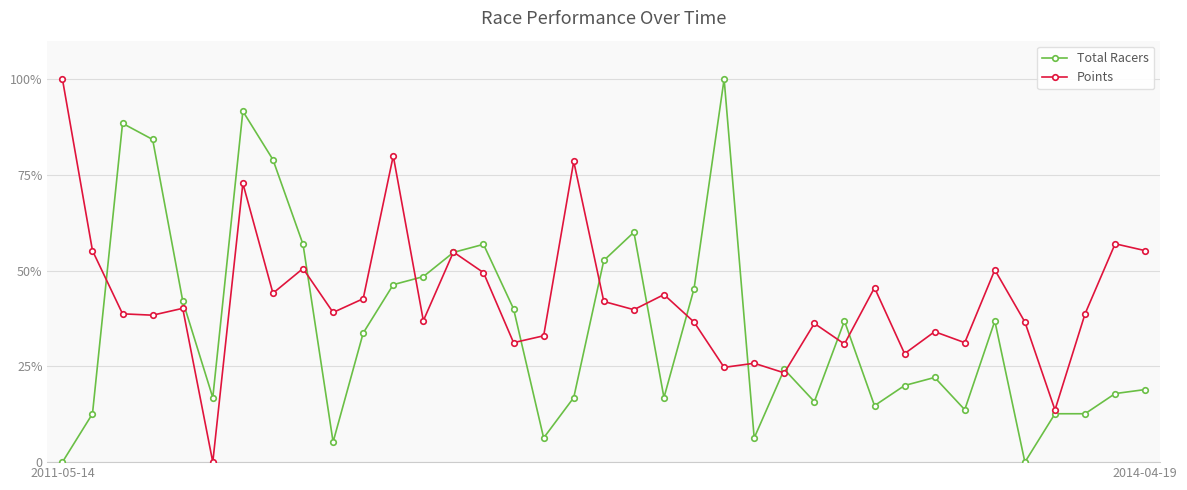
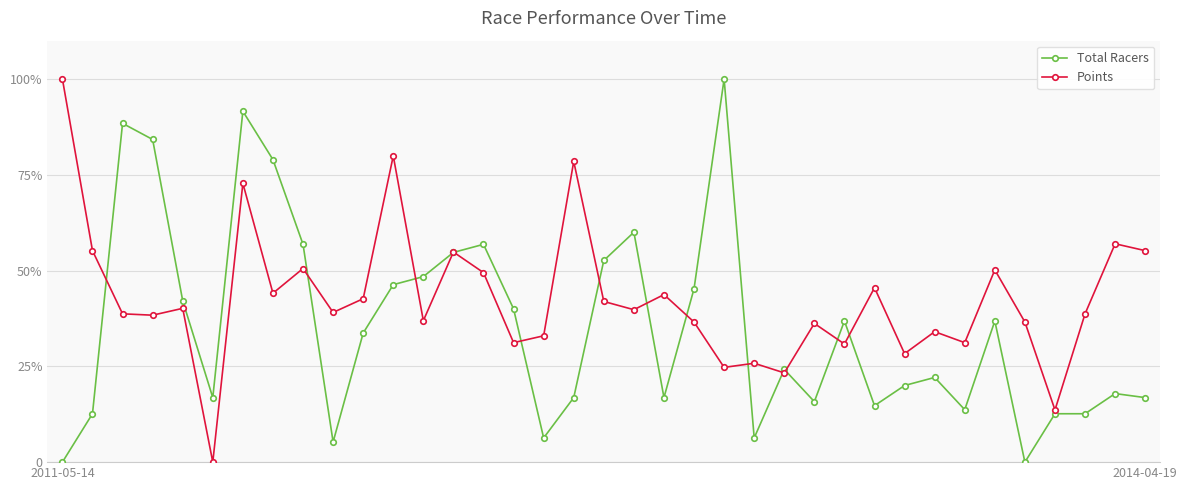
Total Racers, 2014-04-19: 19% -> 17%
